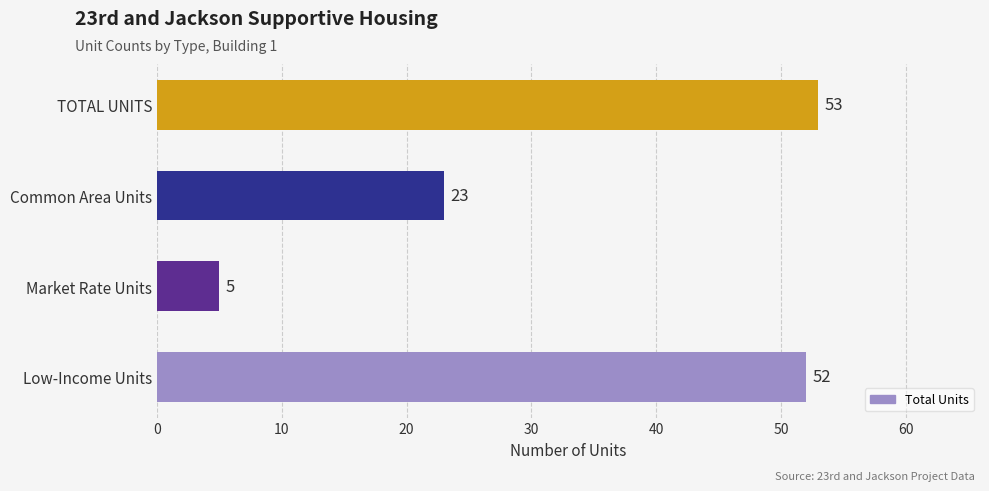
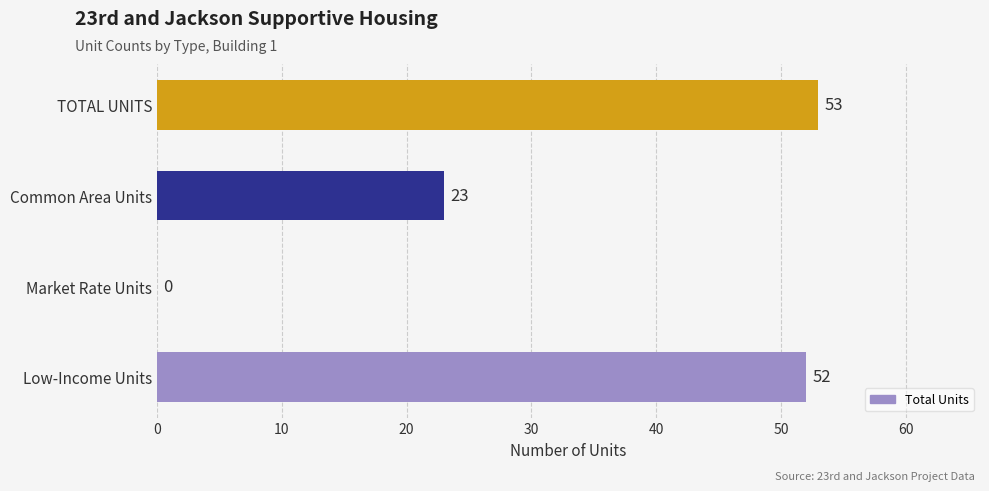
Market Rate Units: 5 -> 0
